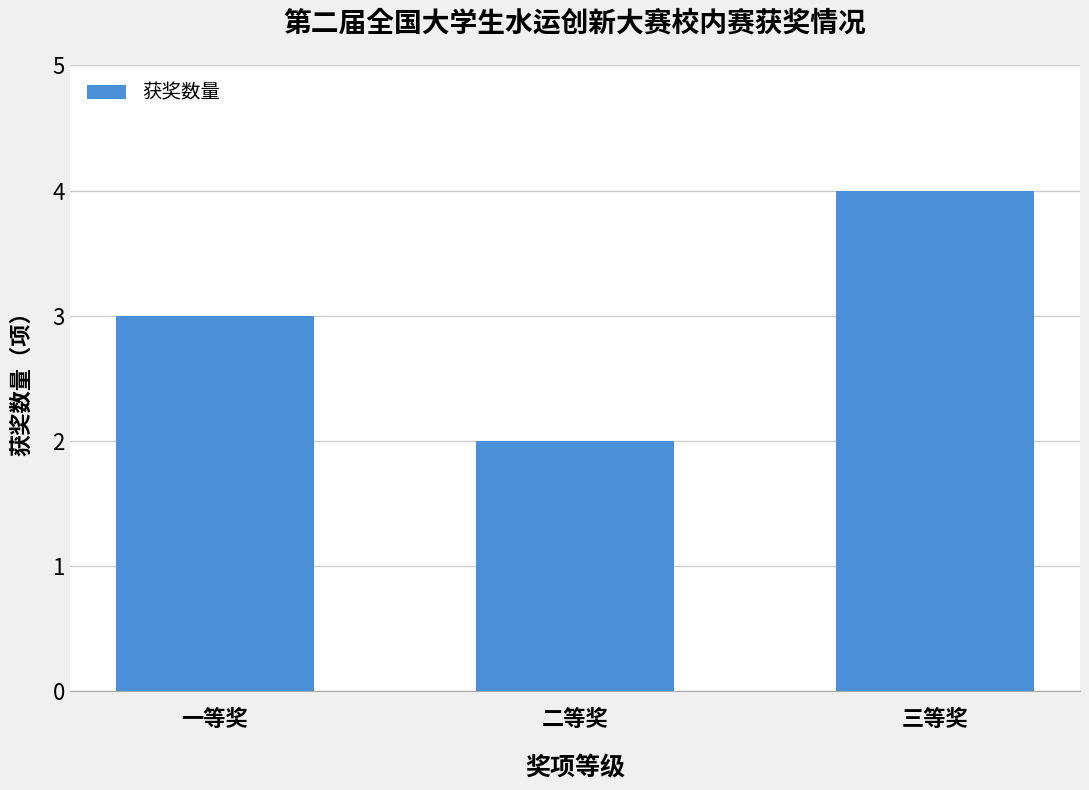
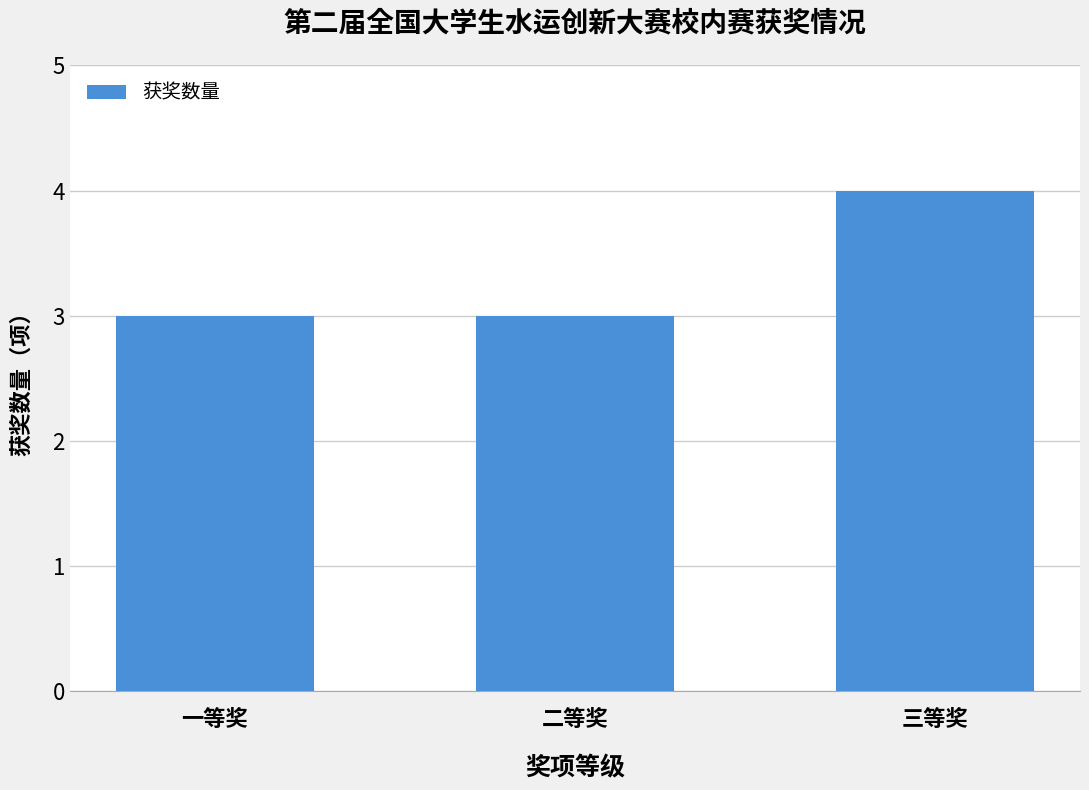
二等奖: 2 -> 3
